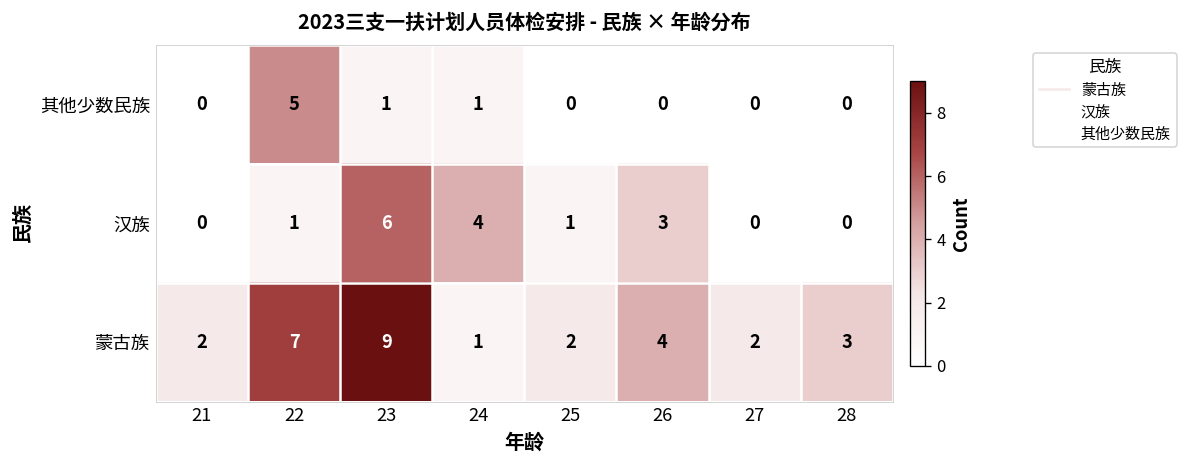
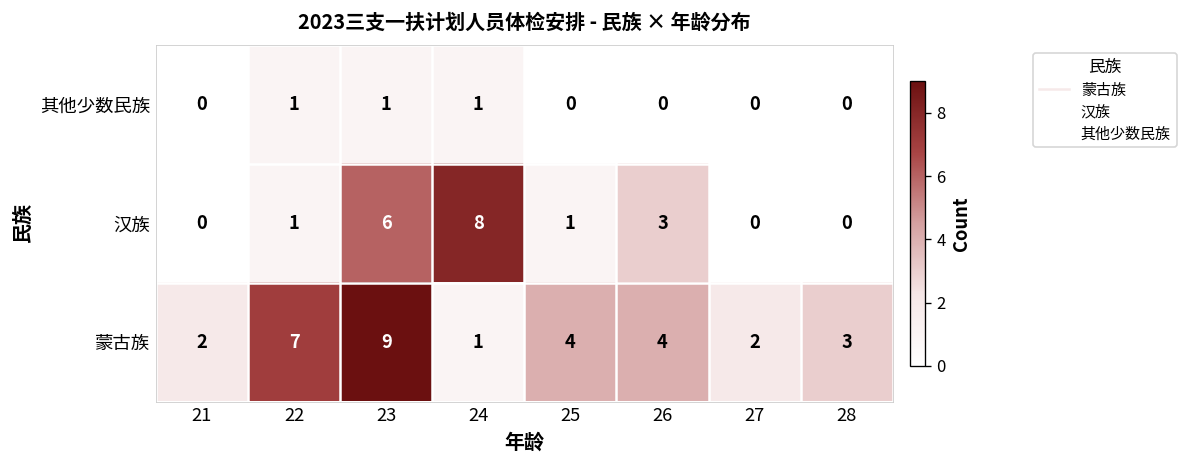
其他少数民族, 22: 5 -> 1
汉族, 24: 4 -> 8
蒙古族, 25: 2 -> 4
